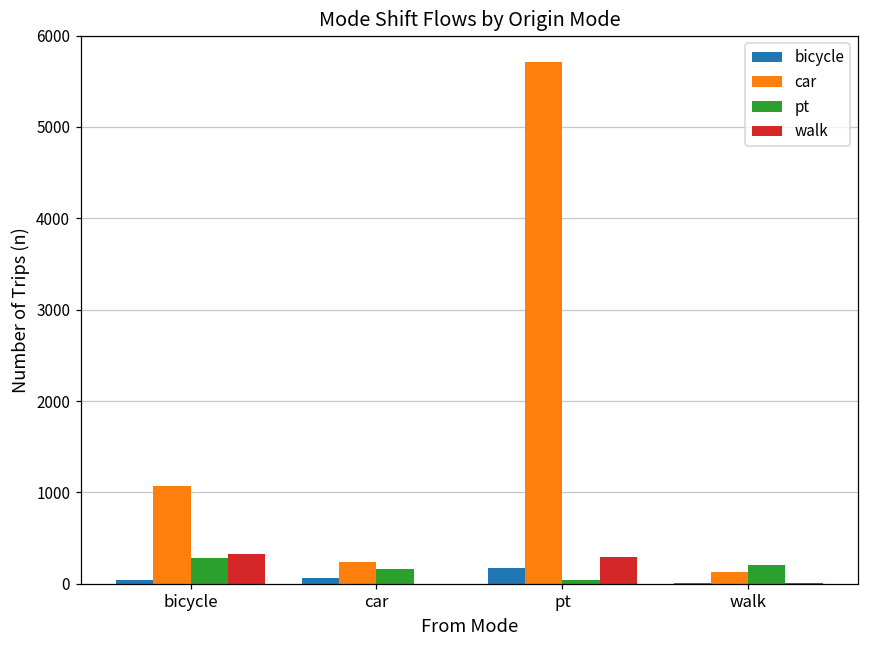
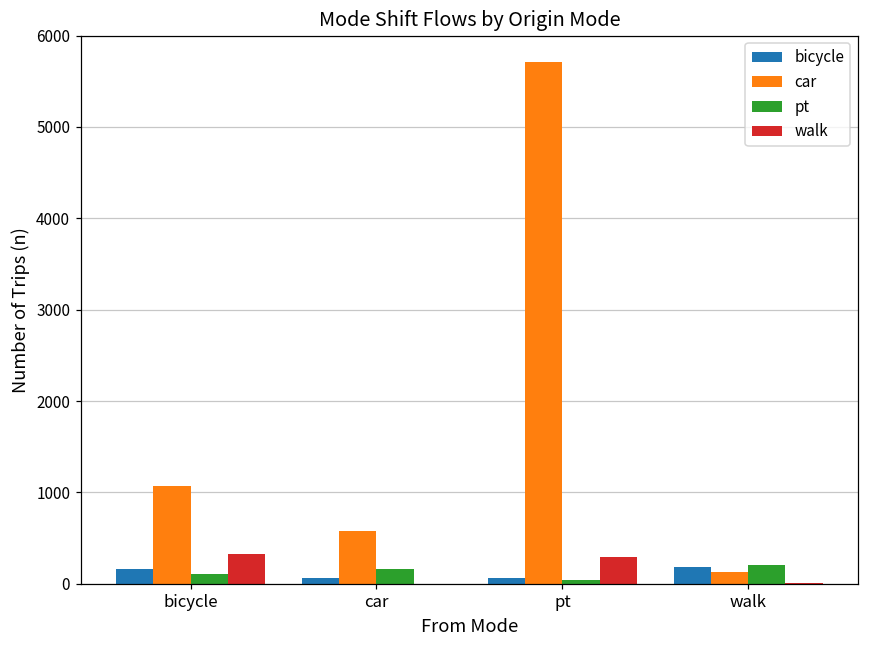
bicycle, bicycle: 0 -> 200
pt, bicycle: 300 -> 100
car, car: 200 -> 600
bicycle, pt: 200 -> 100
bicycle, walk: 0 -> 200
